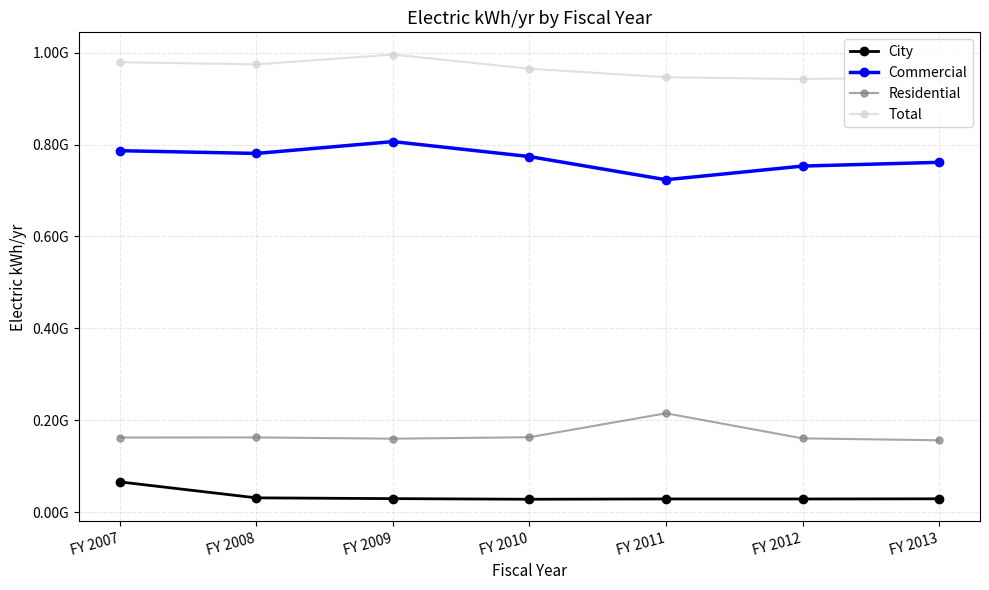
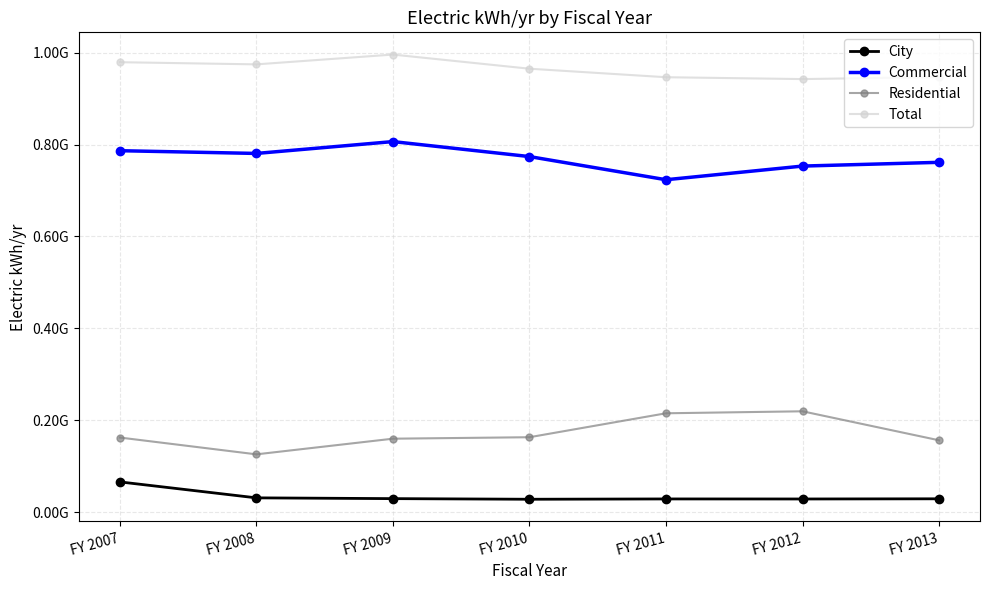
Residential, FY 2008: 160000000 -> 130000000
Residential, FY 2012: 160000000 -> 220000000
